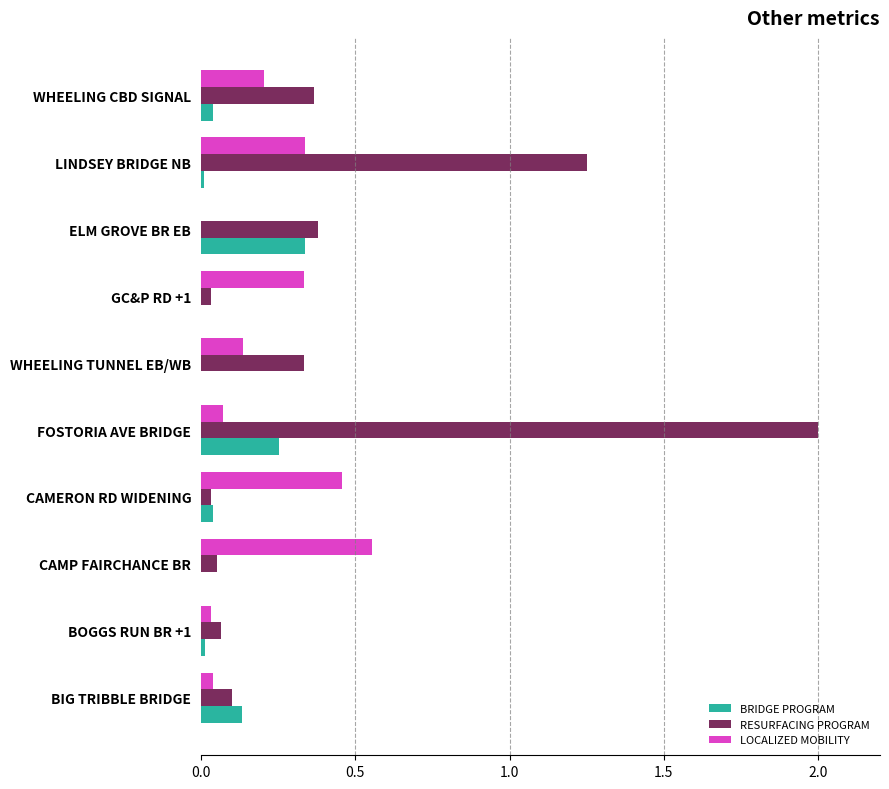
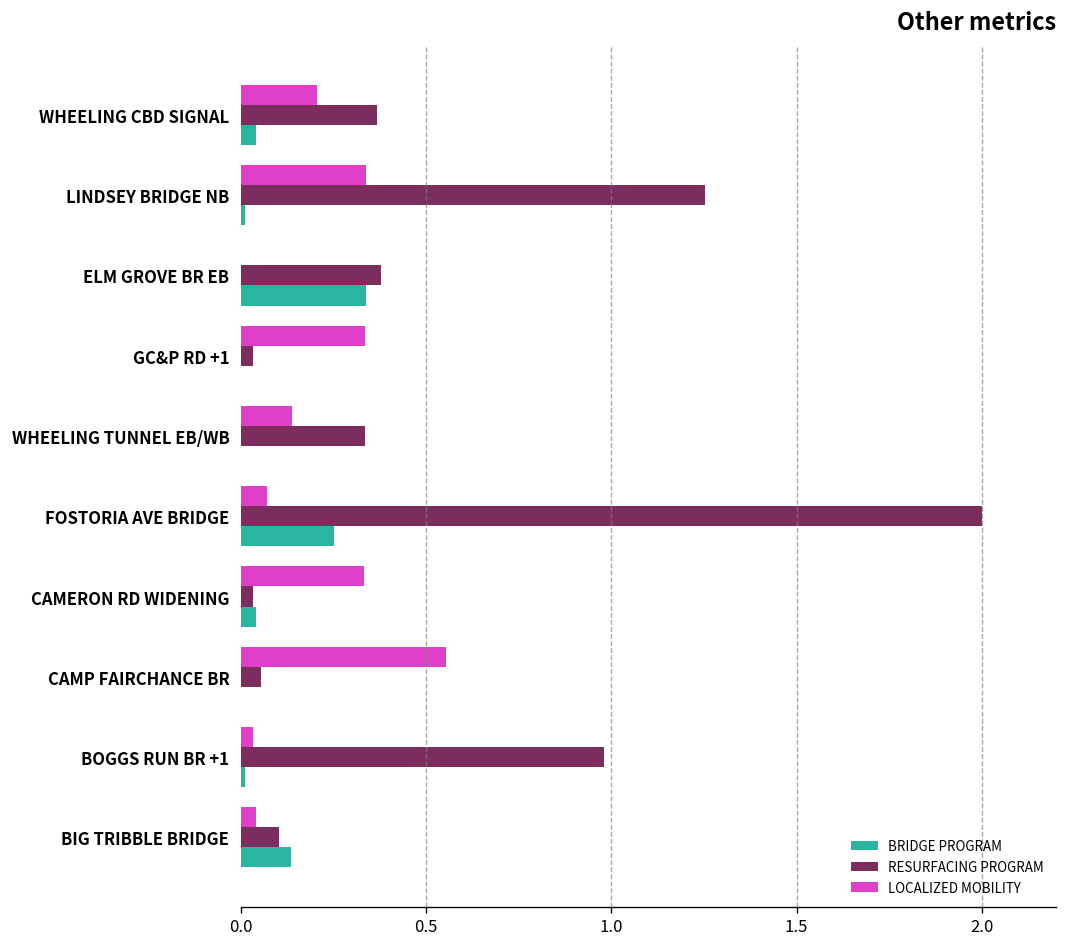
LOCALIZED MOBILITY, CAMERON RD WIDENING: 0.46 -> 0.33
RESURFACING PROGRAM, BOGGS RUN BR +1: 0.07 -> 0.98
